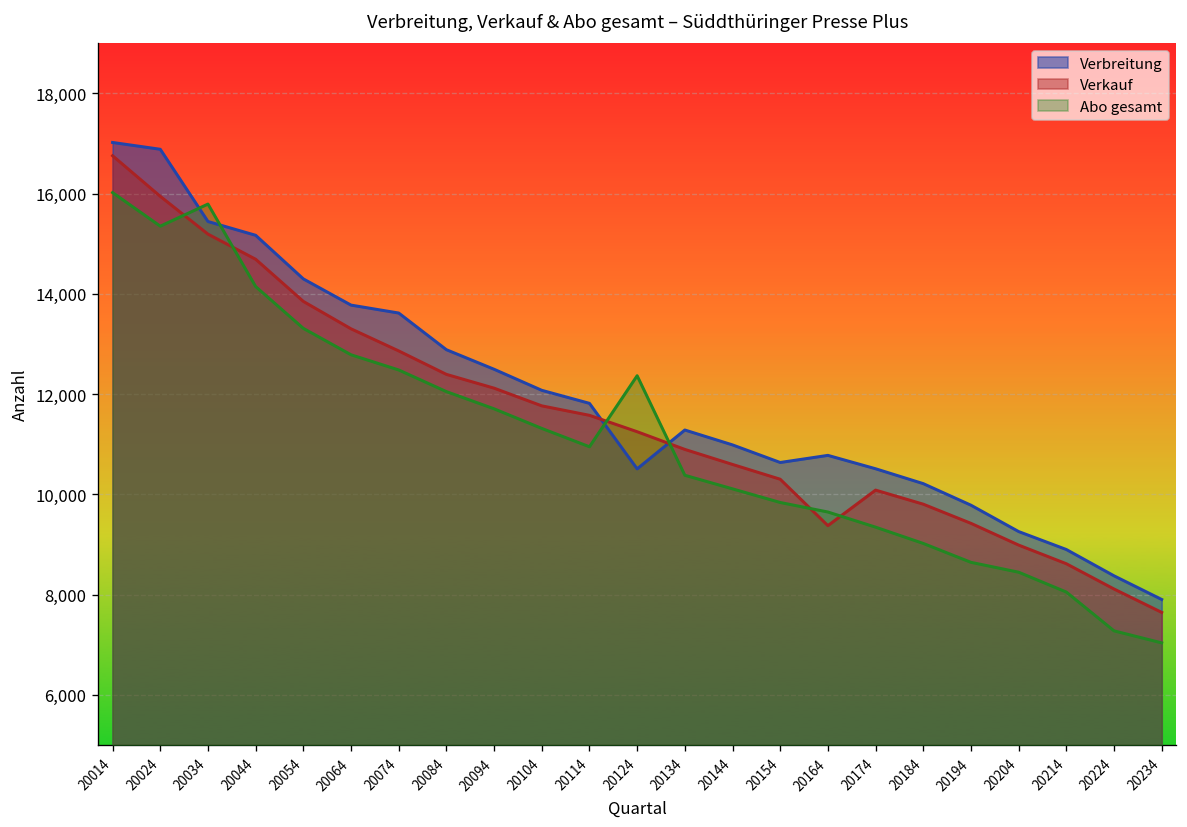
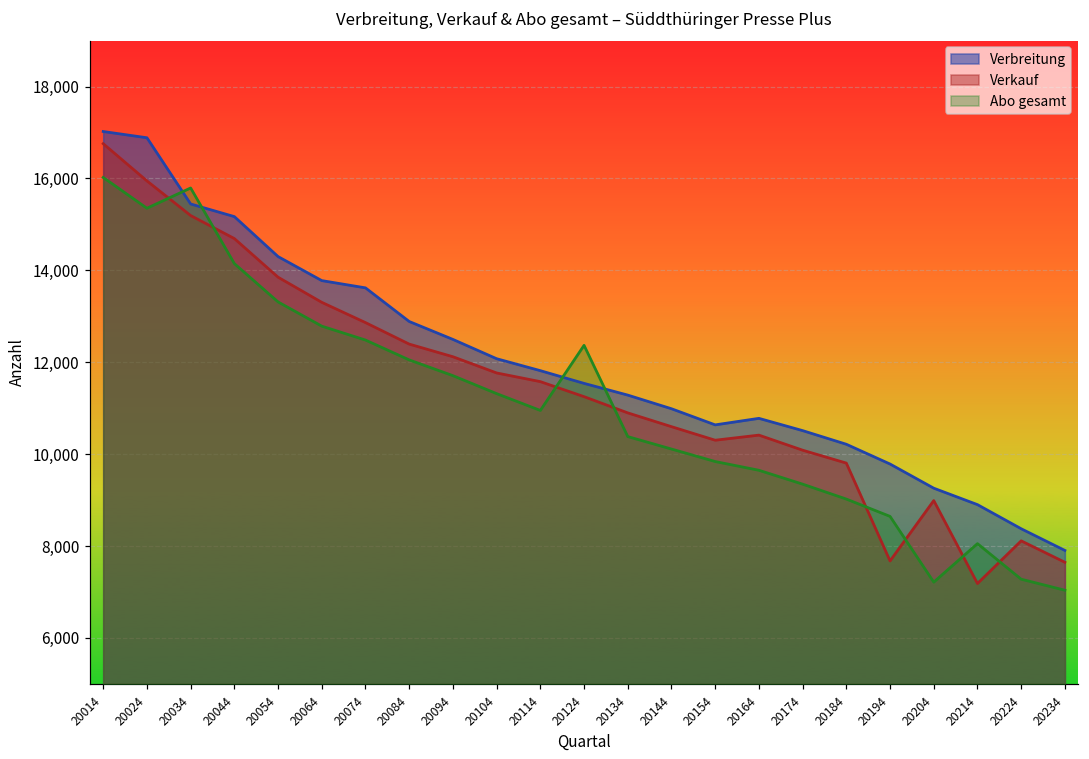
Verbreitung, 20124: 10,500 -> 11,500
Verkauf, 20164: 9,400 -> 10,400
Verkauf, 20194: 9,400 -> 7,700
Abo gesamt, 20204: 8,400 -> 7,200
Verkauf, 20214: 8,600 -> 7,200
